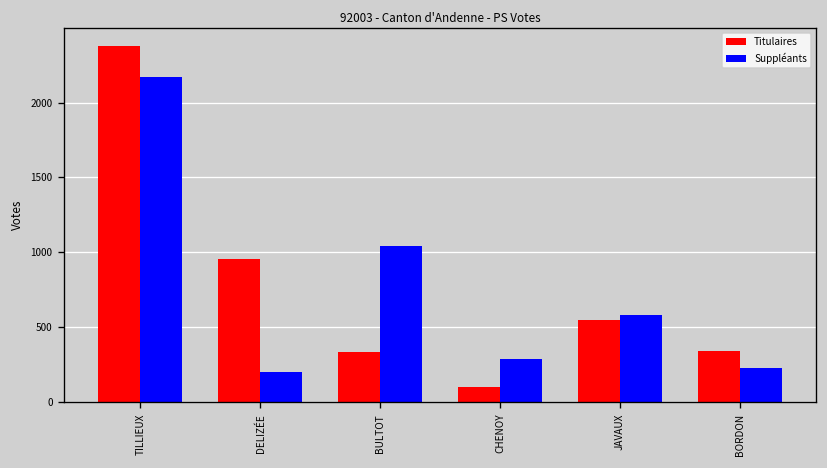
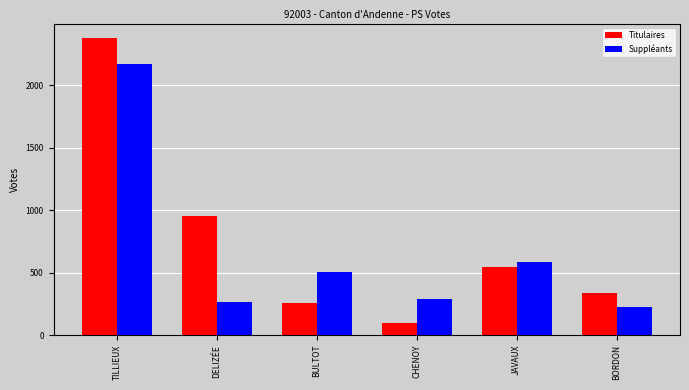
Suppléants, DELIZÉE: 200 -> 270
Titulaires, BULTOT: 340 -> 260
Suppléants, BULTOT: 1040 -> 510
